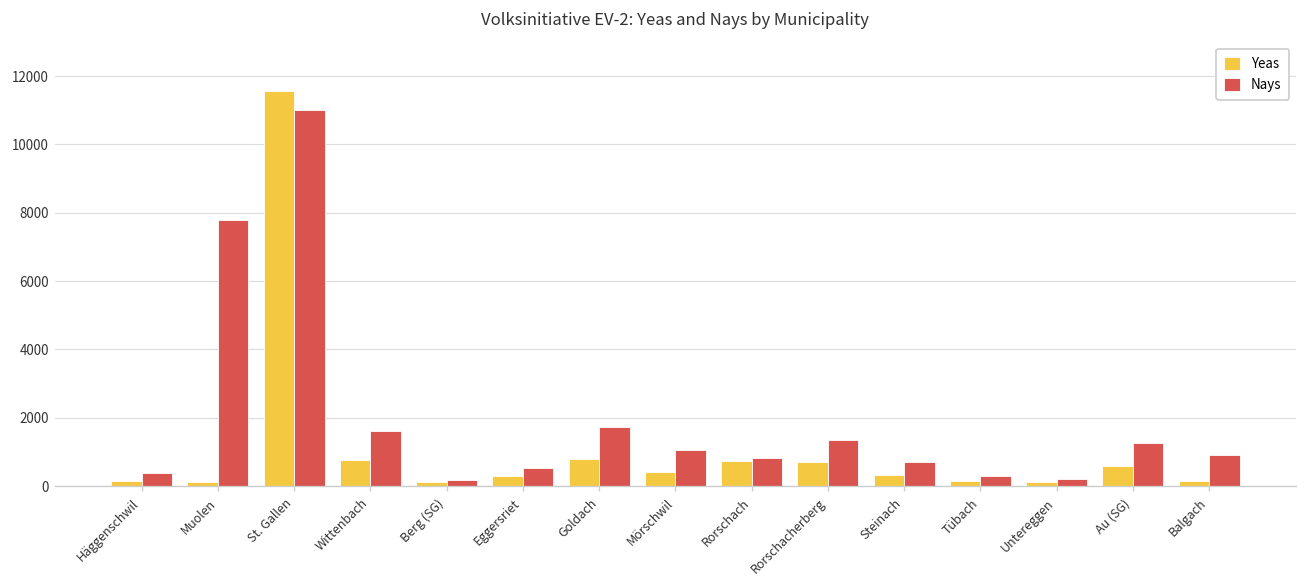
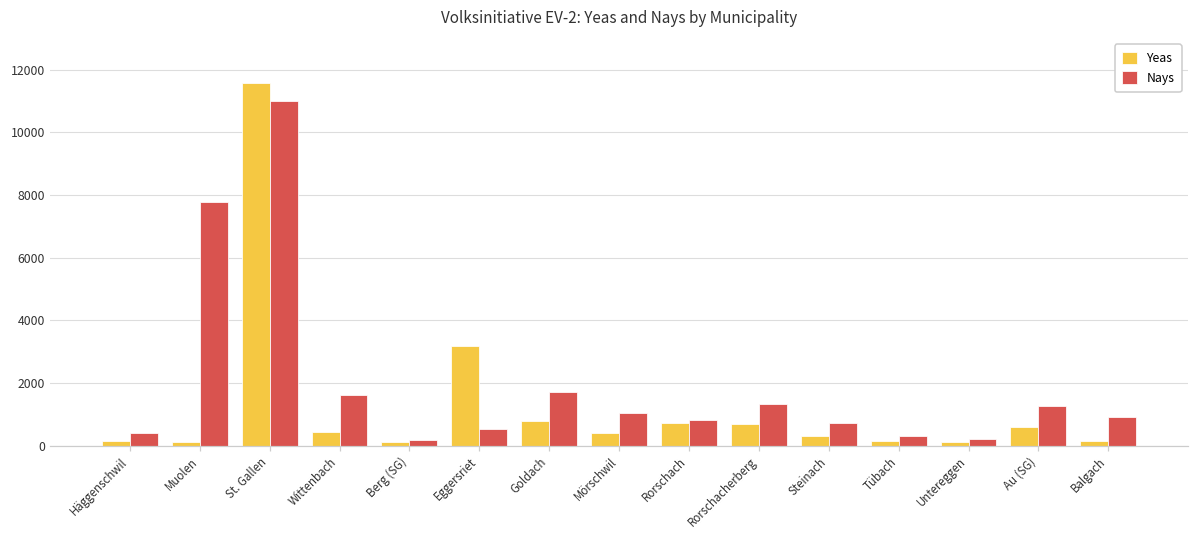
Yeas, Wittenbach: 800 -> 400
Yeas, Eggersriet: 300 -> 3200
